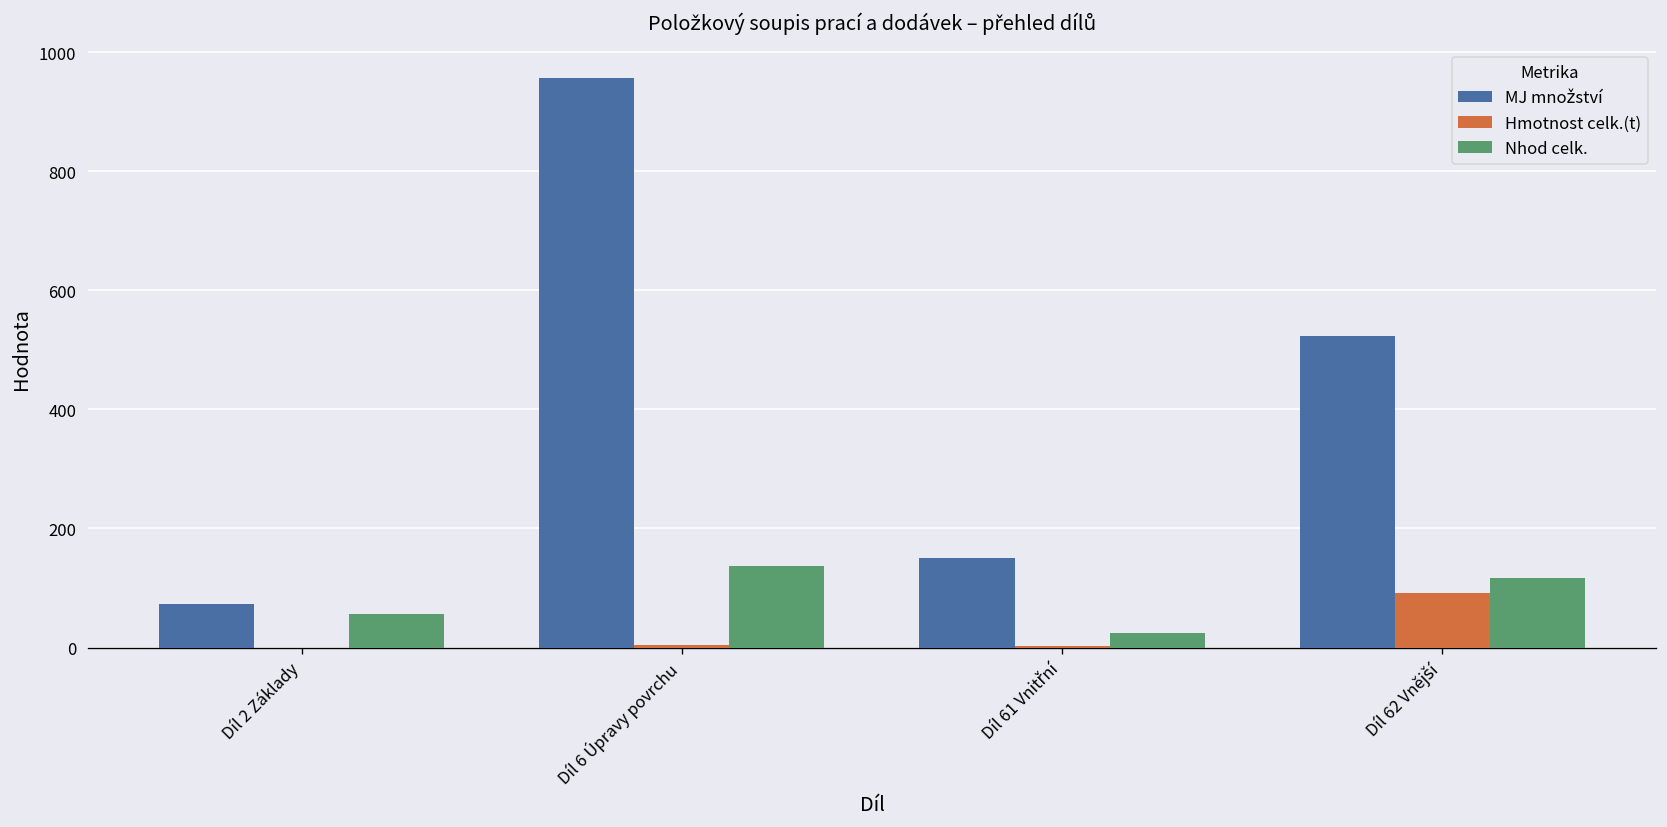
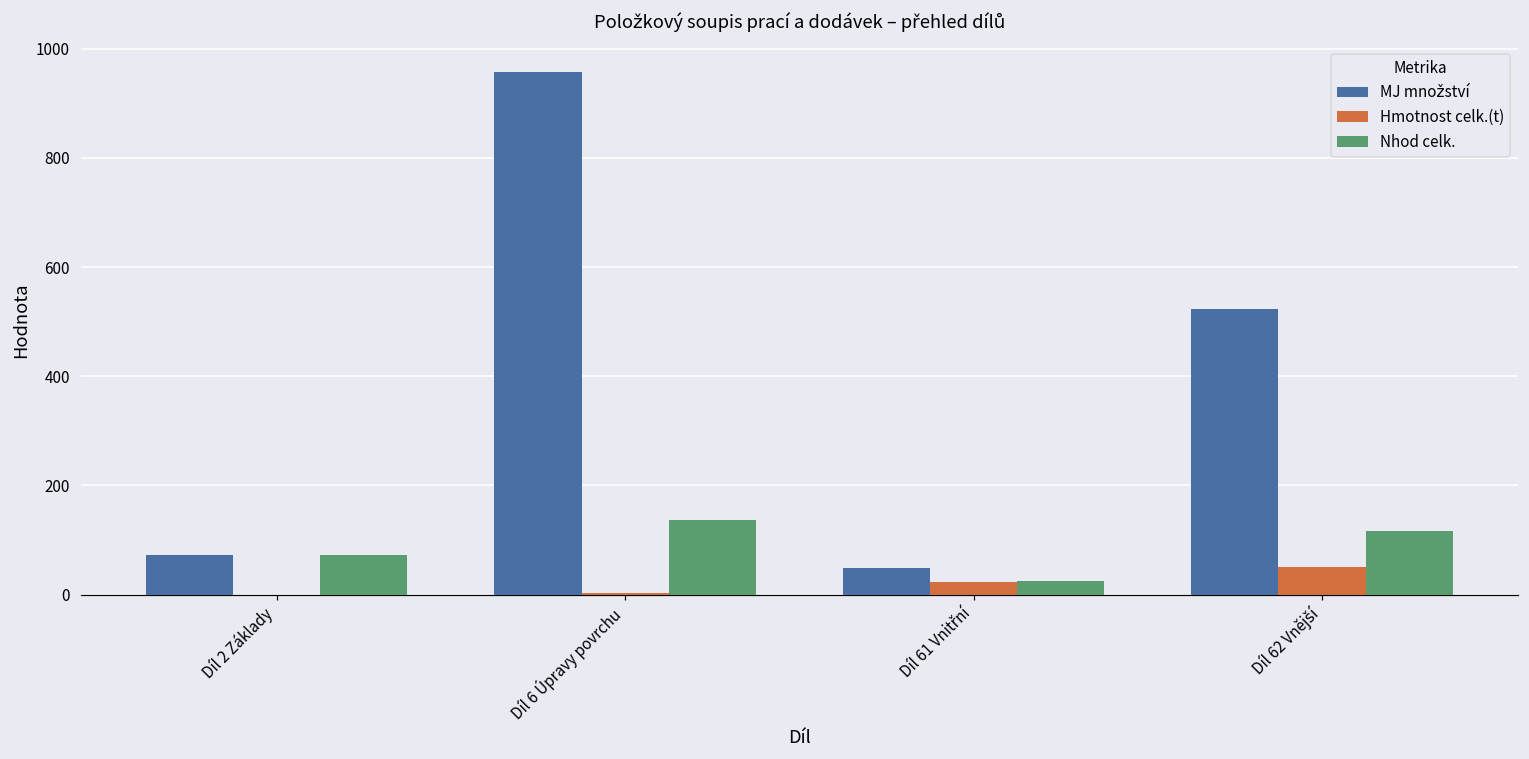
Nhod celk., Díl 2 Základy: 60 -> 70
MJ množství, Díl 61 Vnitřní: 150 -> 50
Hmotnost celk.(t), Díl 61 Vnitřní: 0 -> 20
Hmotnost celk.(t), Díl 62 Vnější: 90 -> 50
